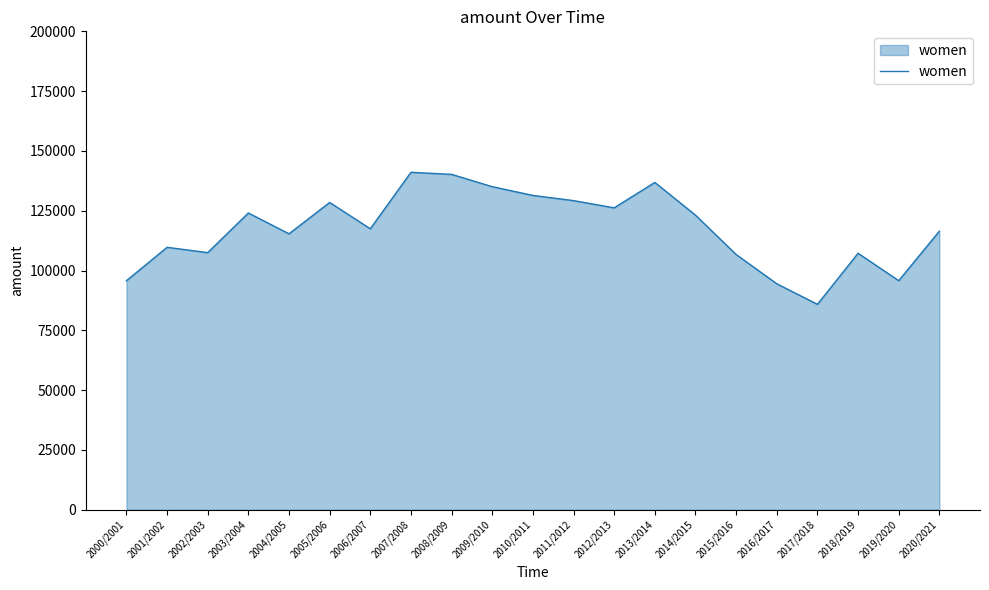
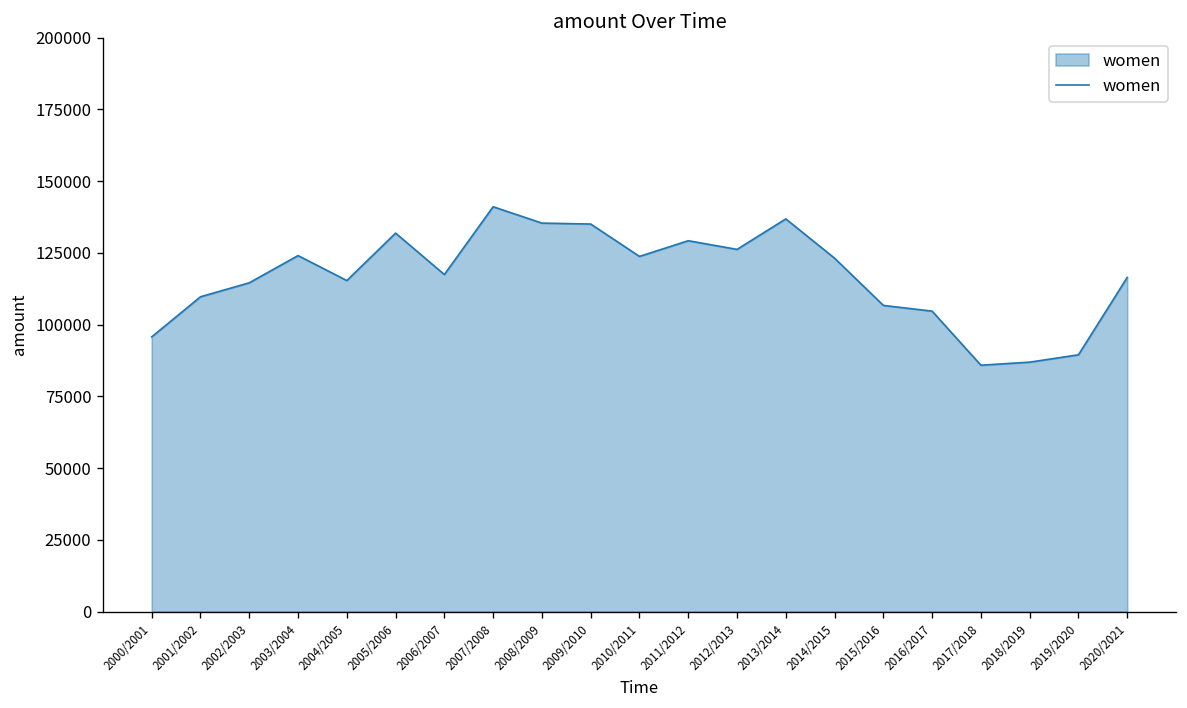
2002/2003: 107000 -> 115000
2005/2006: 128000 -> 132000
2008/2009: 140000 -> 135000
2010/2011: 131000 -> 124000
2016/2017: 94000 -> 105000
2018/2019: 107000 -> 87000
2019/2020: 96000 -> 89000
